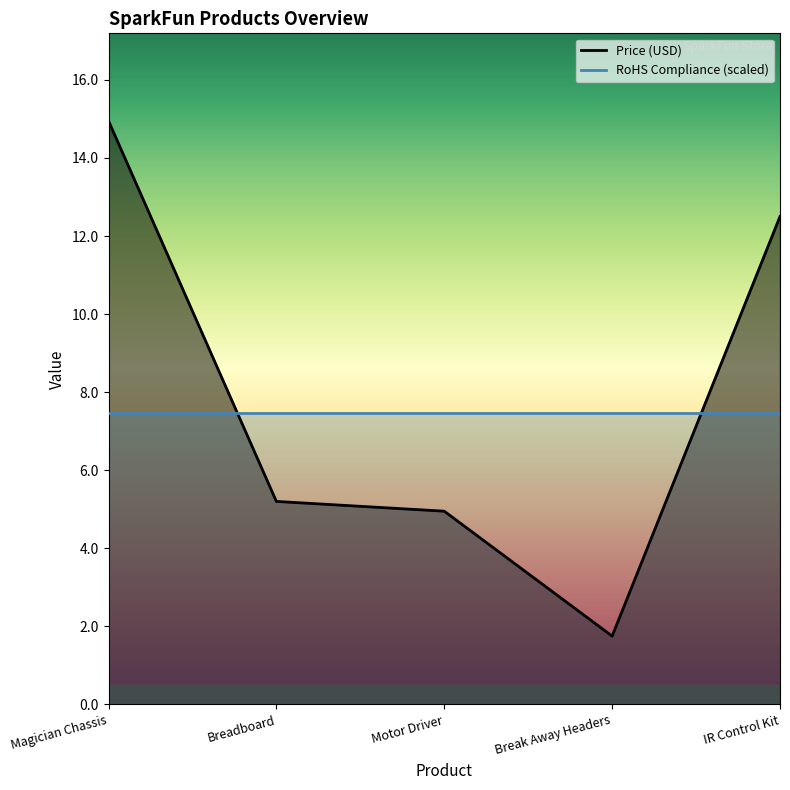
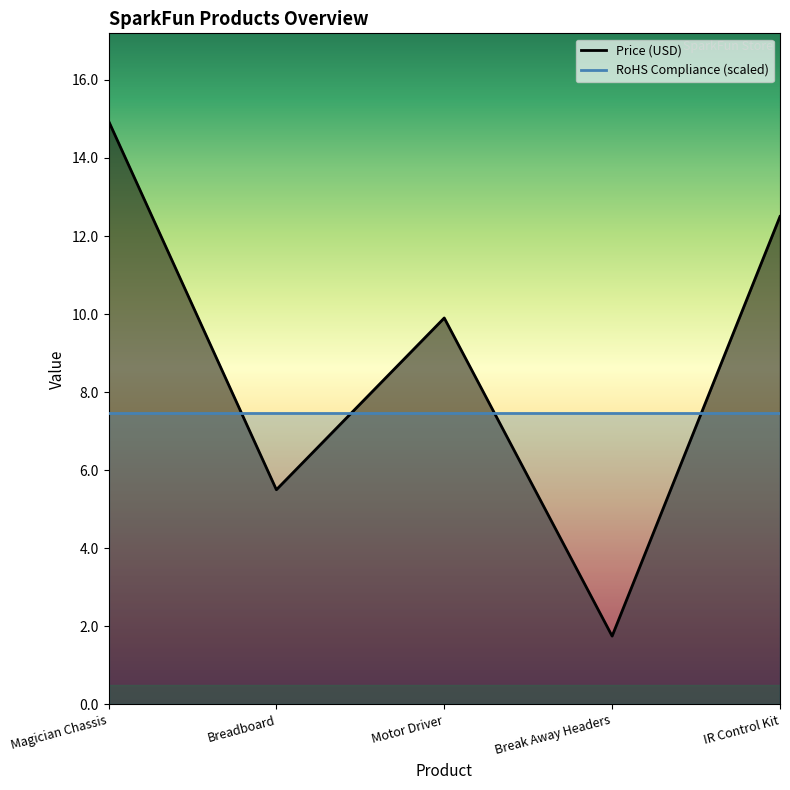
Price (USD), Breadboard: 5.2 -> 5.5
Price (USD), Motor Driver: 5.0 -> 9.9
